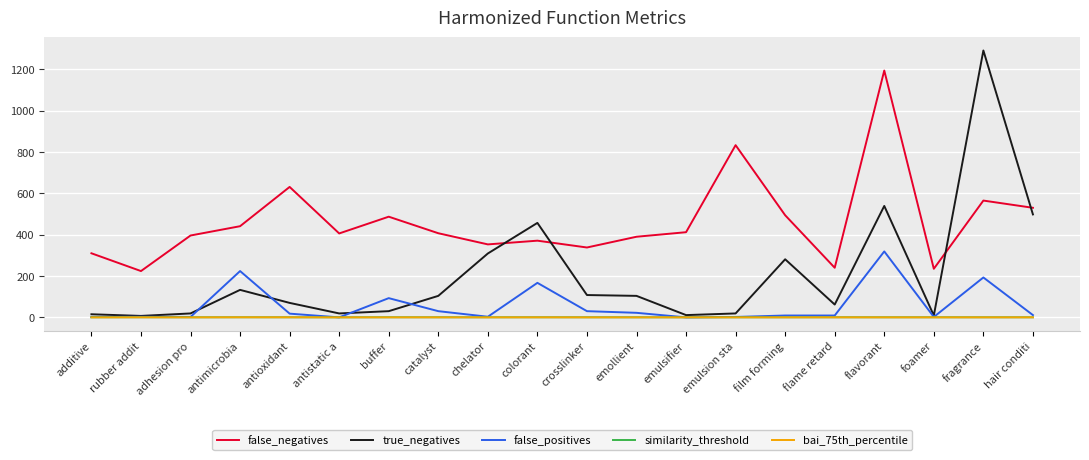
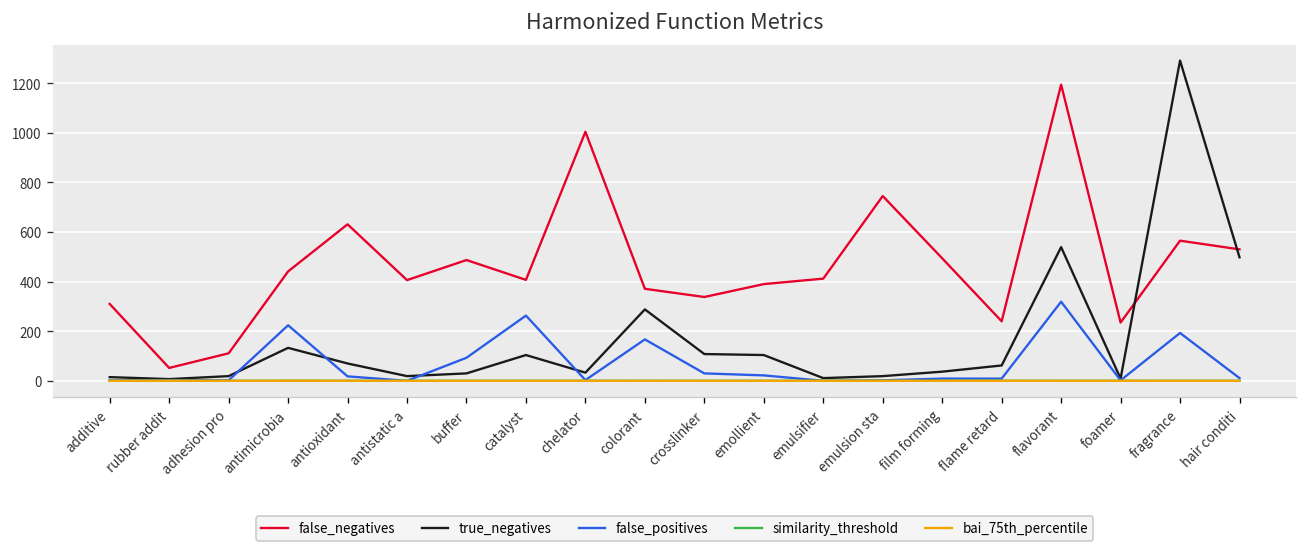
false_negatives, rubber addit: 220 -> 50
false_negatives, adhesion pro: 400 -> 110
false_positives, catalyst: 30 -> 260
false_negatives, chelator: 350 -> 1000
true_negatives, chelator: 310 -> 30
true_negatives, colorant: 460 -> 290
false_negatives, emulsion sta: 830 -> 750
true_negatives, film forming: 280 -> 40
